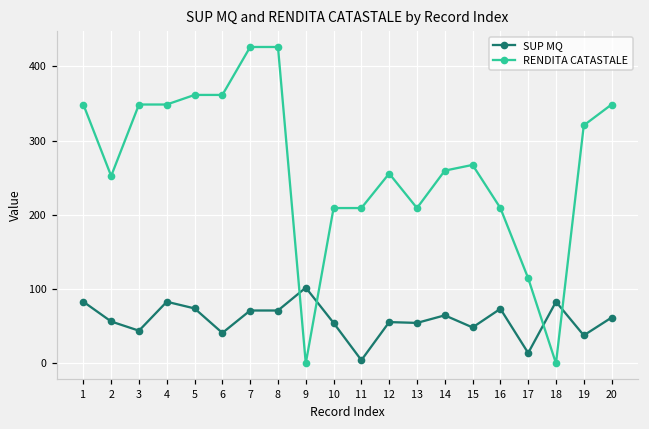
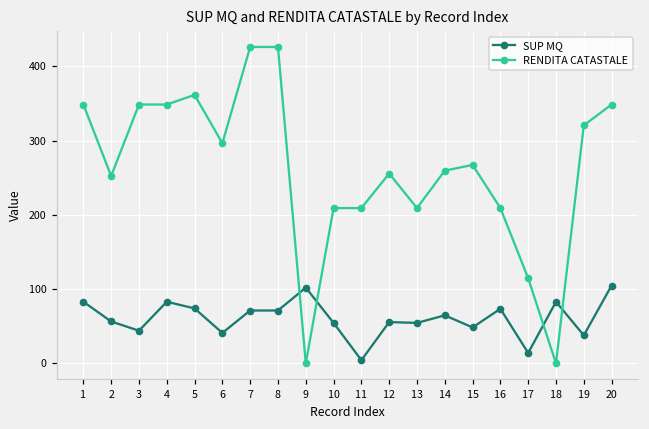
RENDITA CATASTALE, 6: 360 -> 300
SUP MQ, 20: 60 -> 100
